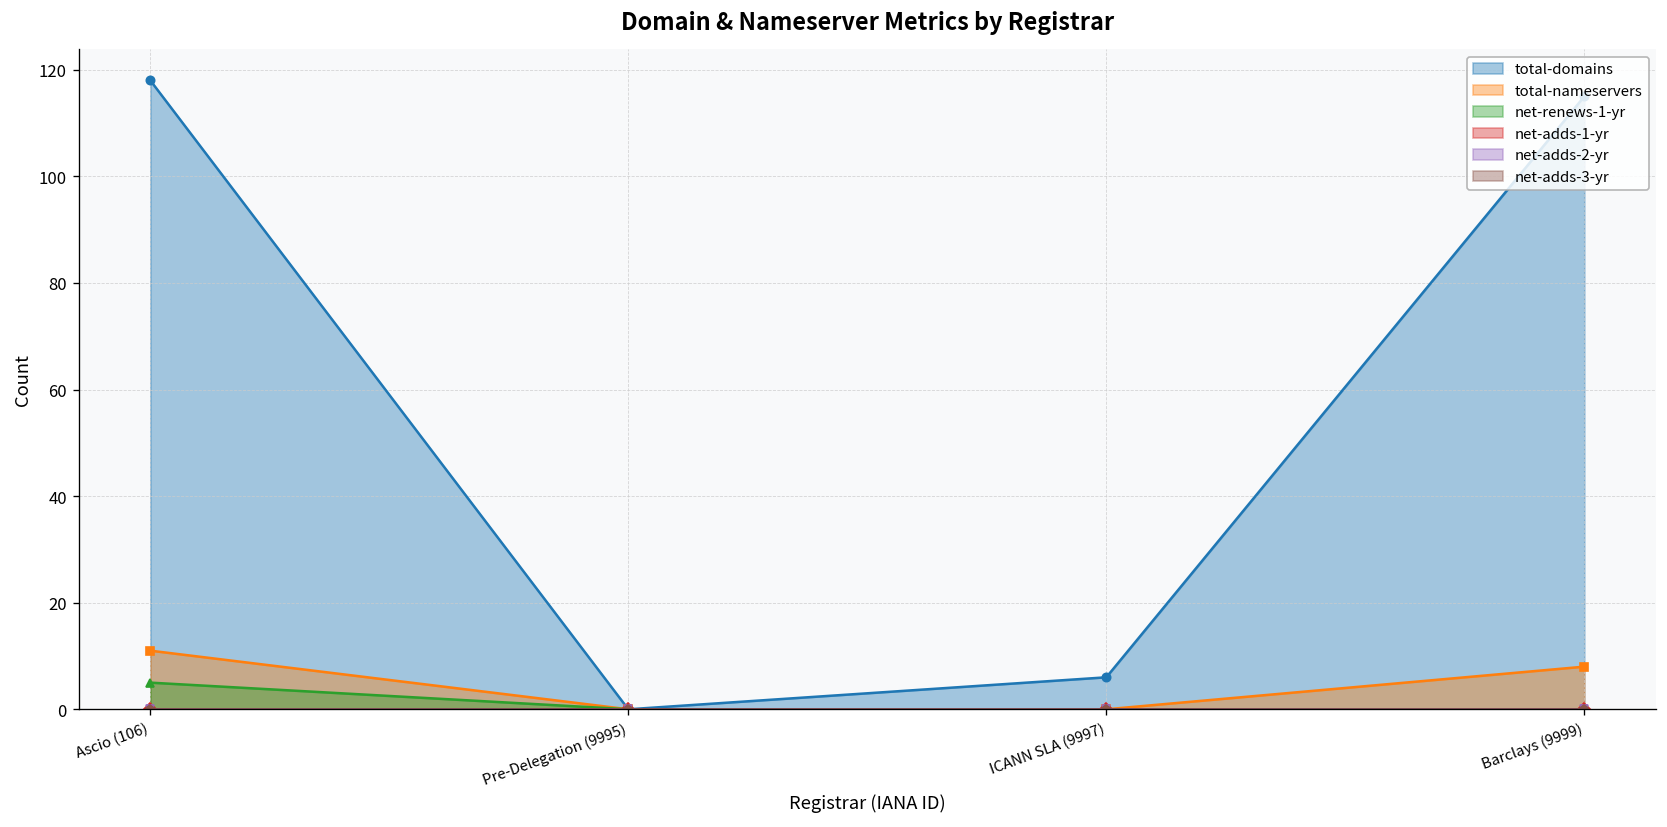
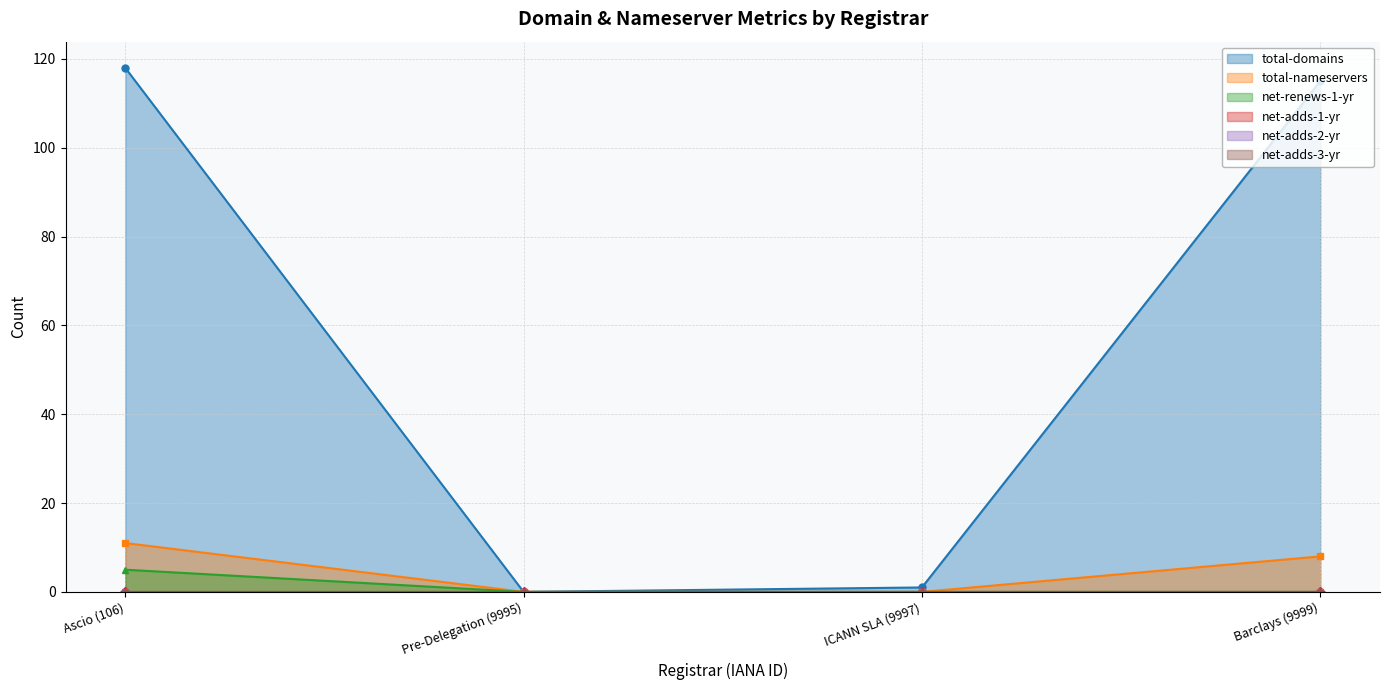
total-domains, ICANN SLA (9997): 6 -> 1
